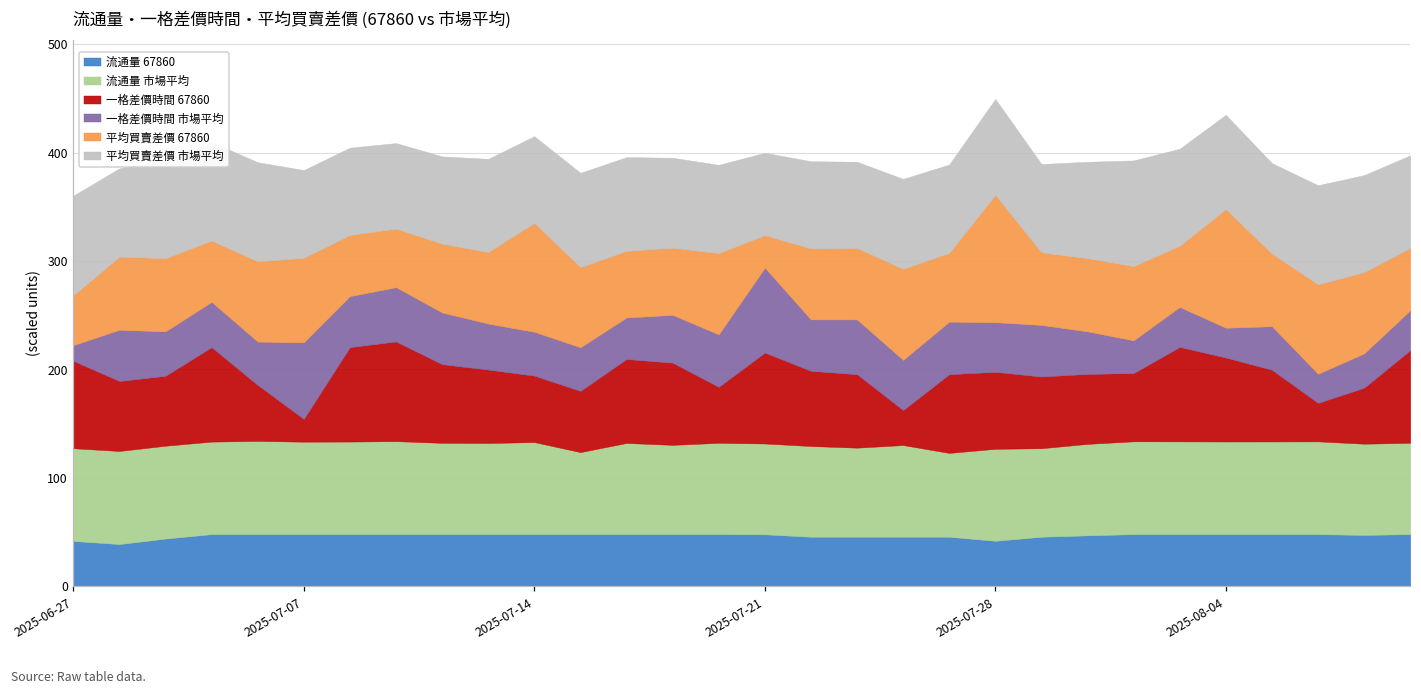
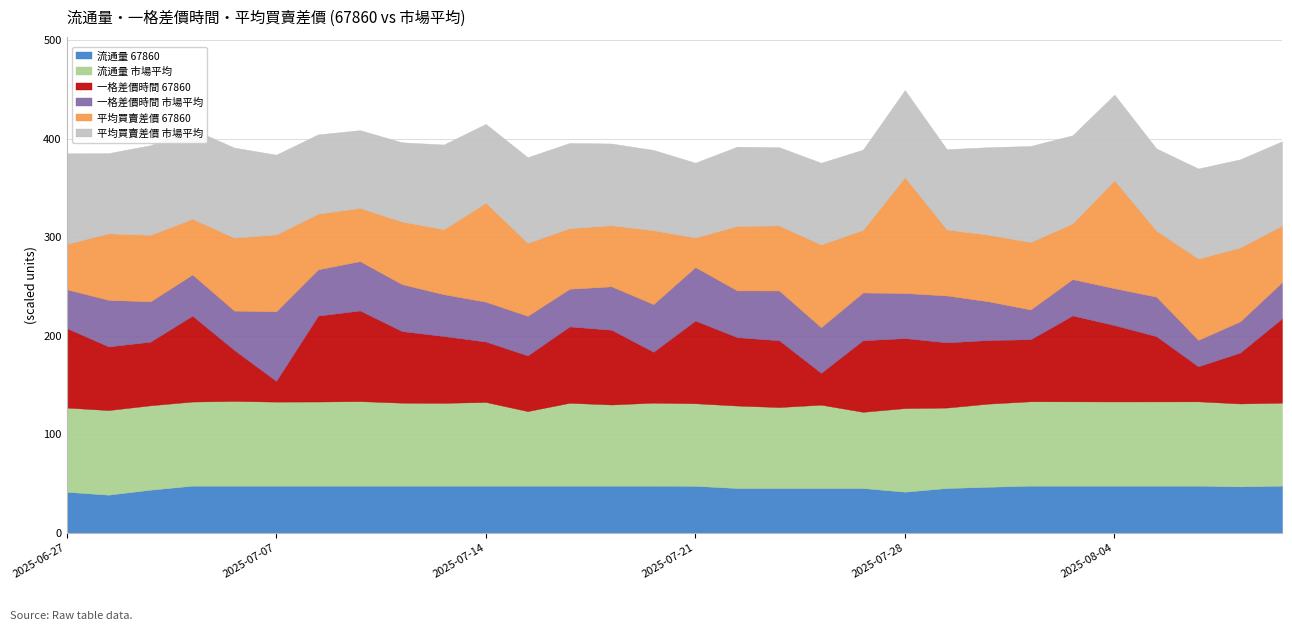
一格差價時間 市場平均, 2025-06-27: 10 -> 40
一格差價時間 市場平均, 2025-07-21: 80 -> 50
一格差價時間 市場平均, 2025-08-04: 30 -> 40
